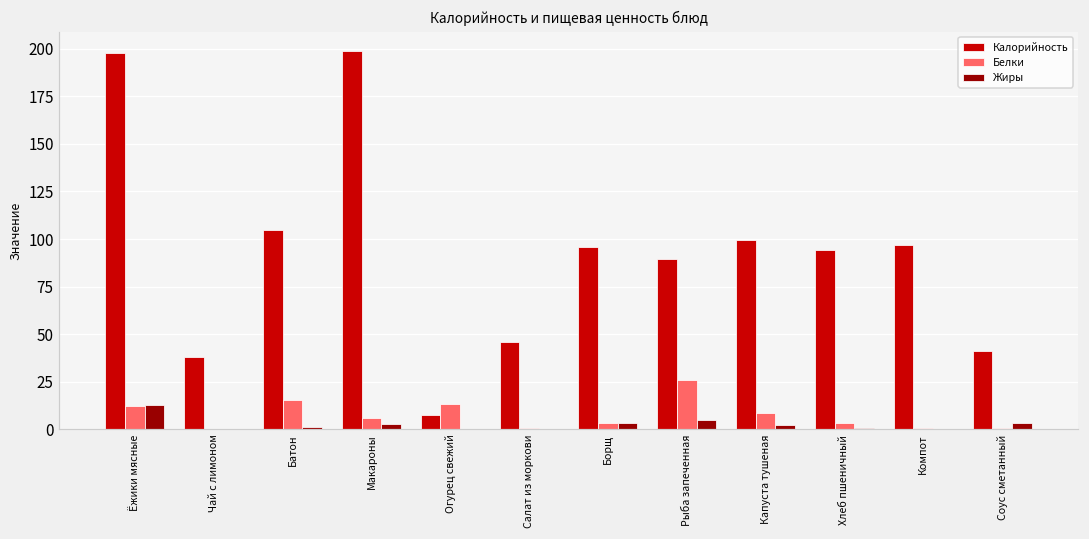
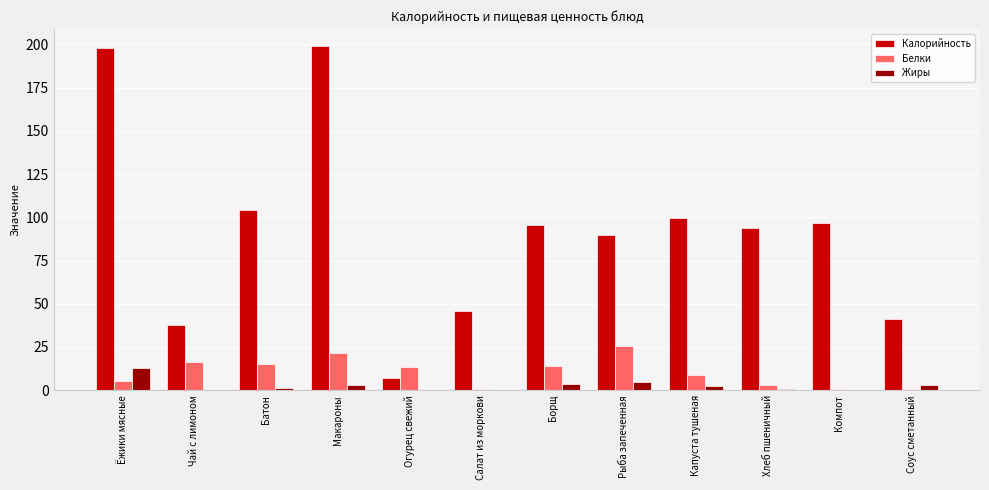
Белки, Ёжики мясные: 12 -> 6
Белки, Чай с лимоном: 0 -> 16
Белки, Макароны: 6 -> 21
Белки, Борщ: 3 -> 14
